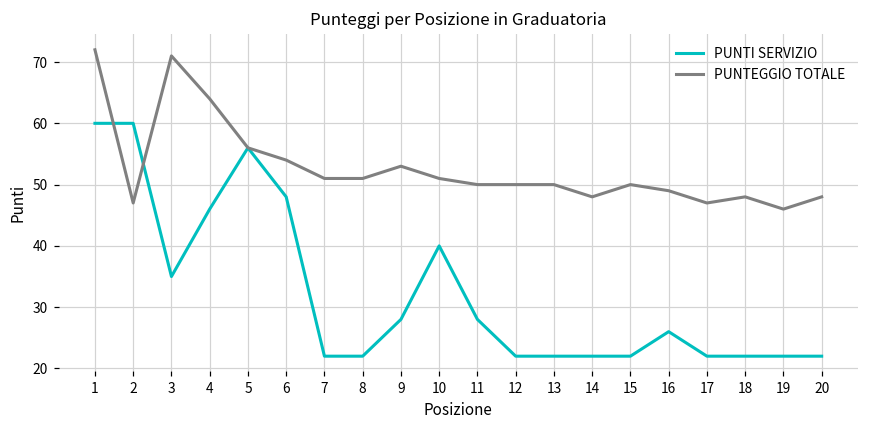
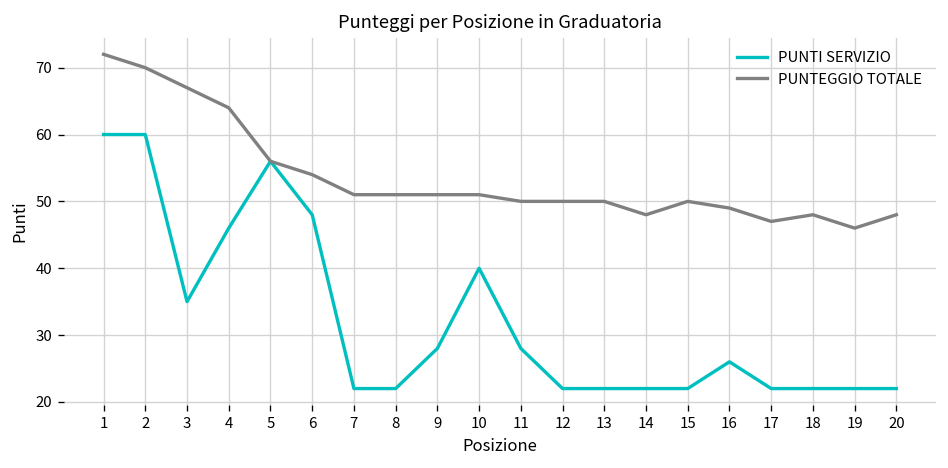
PUNTEGGIO TOTALE, 2: 47 -> 70
PUNTEGGIO TOTALE, 3: 71 -> 67
PUNTEGGIO TOTALE, 9: 53 -> 51
